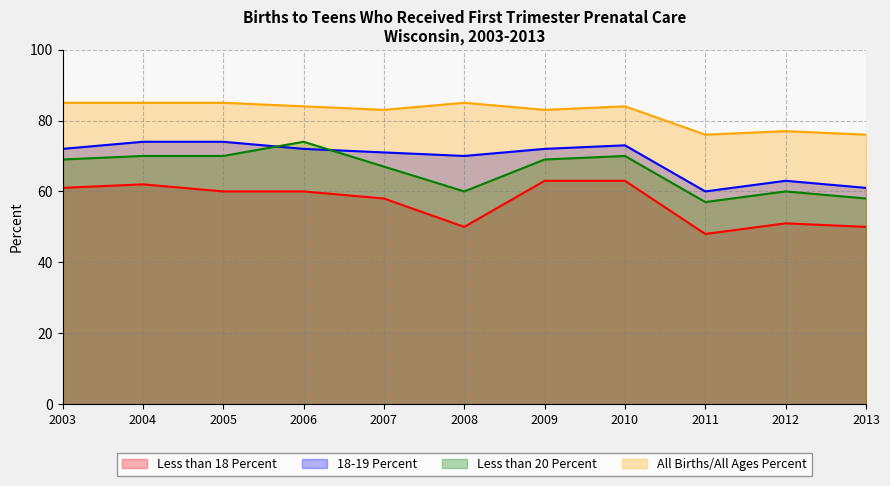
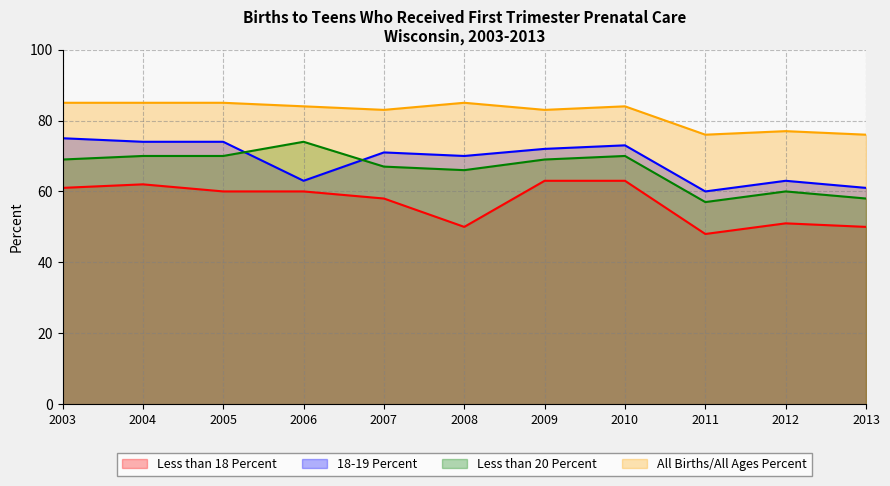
18-19 Percent, 2003: 72 -> 75
18-19 Percent, 2006: 72 -> 63
Less than 20 Percent, 2008: 60 -> 66
